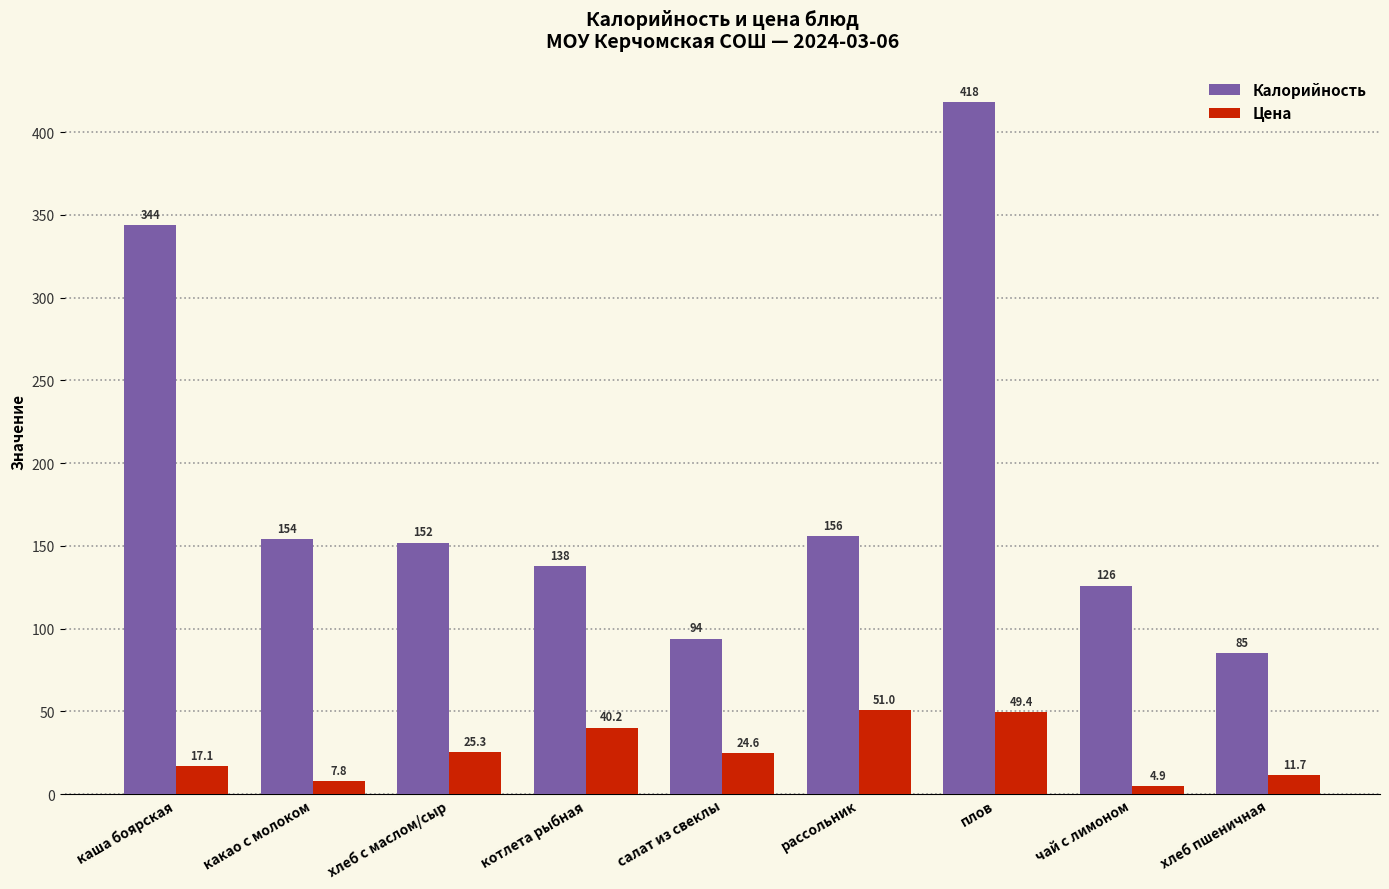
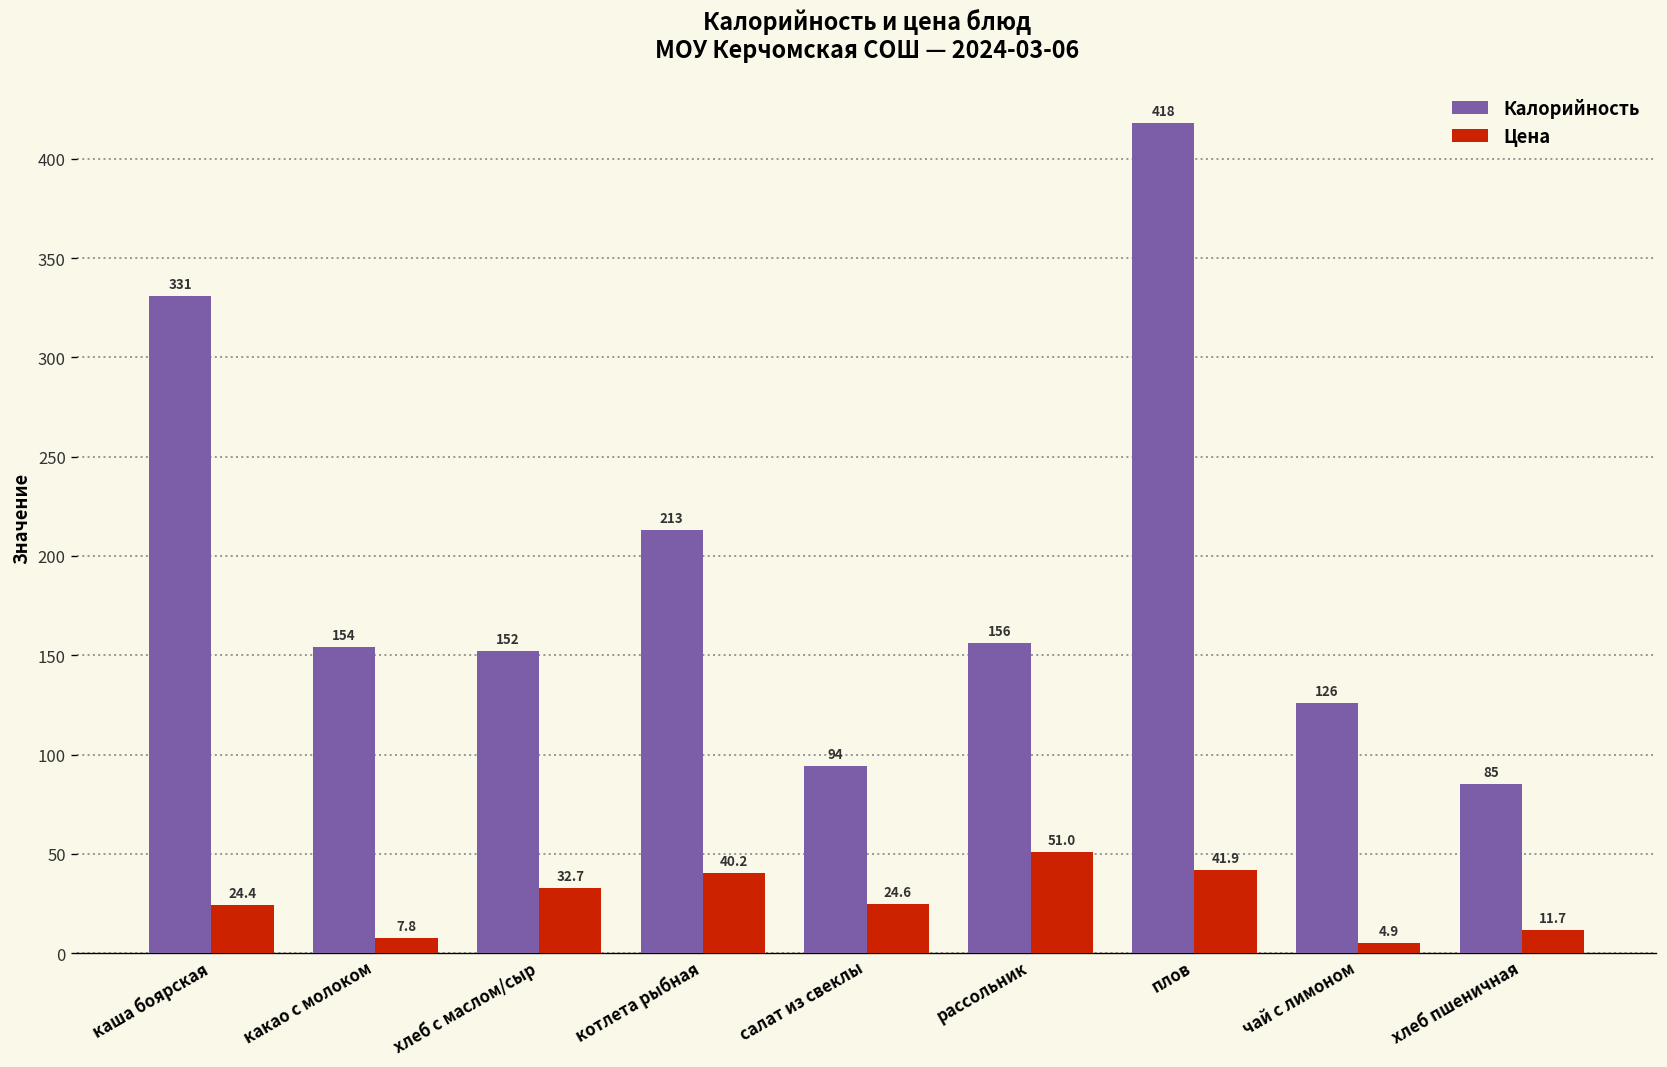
Калорийность, каша боярская: 344 -> 331
Цена, каша боярская: 17.1 -> 24.4
Цена, хлеб с маслом/сыр: 25.3 -> 32.7
Калорийность, котлета рыбная: 138 -> 213
Цена, плов: 49.4 -> 41.9
